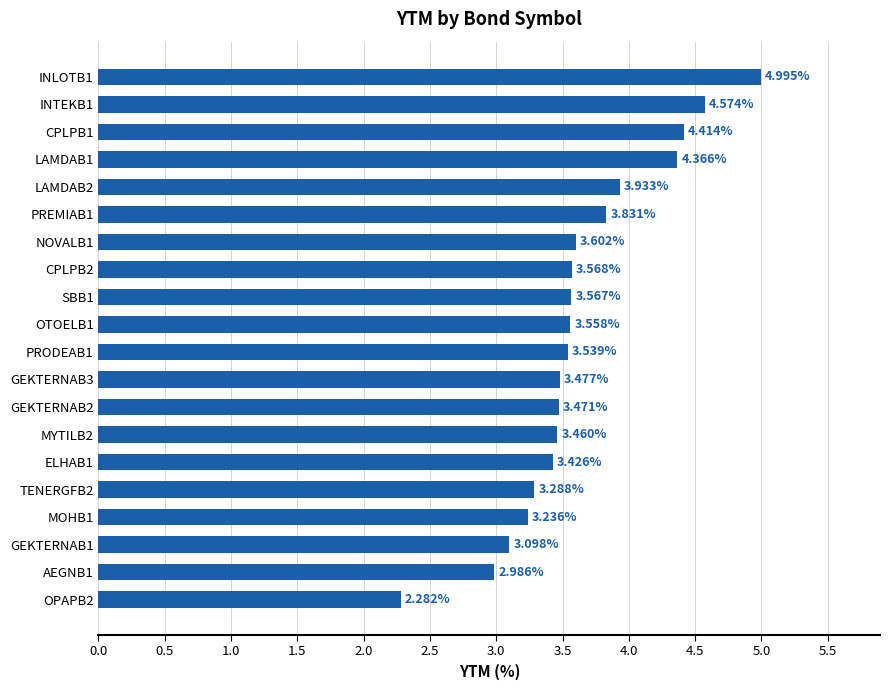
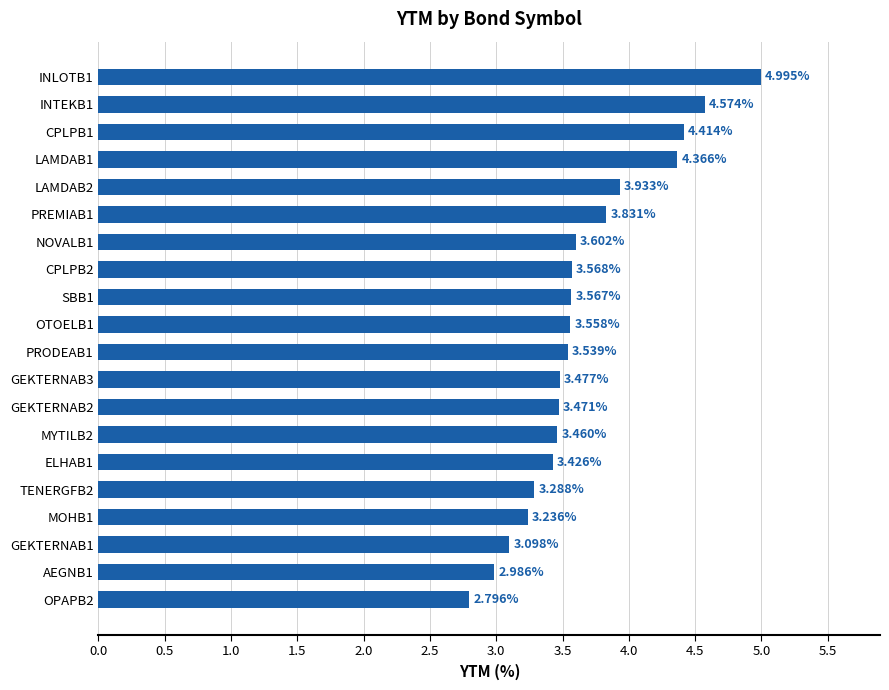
OPAPB2: 2.282% -> 2.796%
